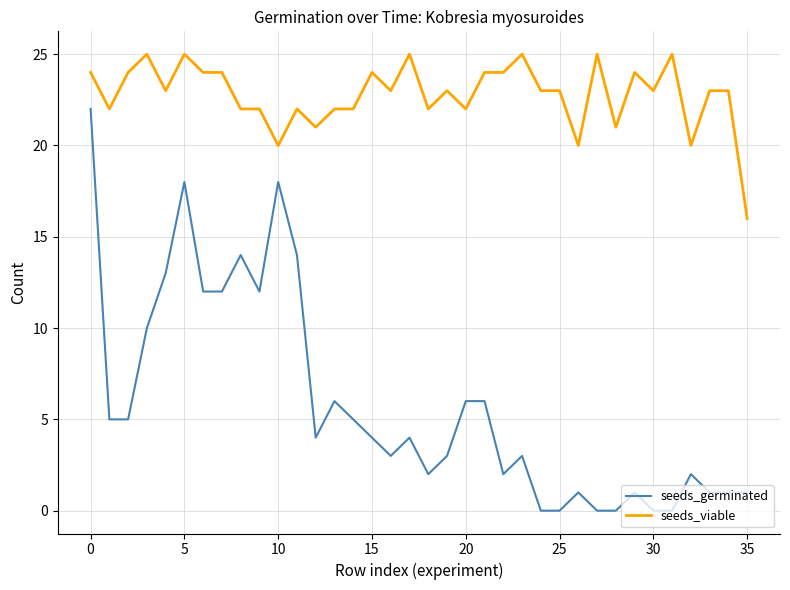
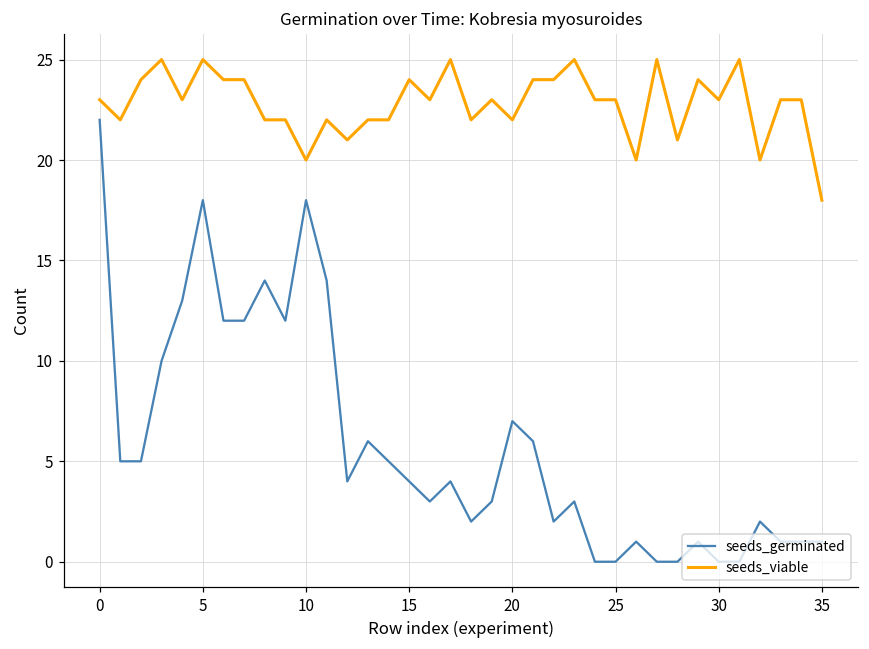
seeds_viable, 0: 24 -> 23
seeds_germinated, 20: 6 -> 7
seeds_viable, 35: 16 -> 18
